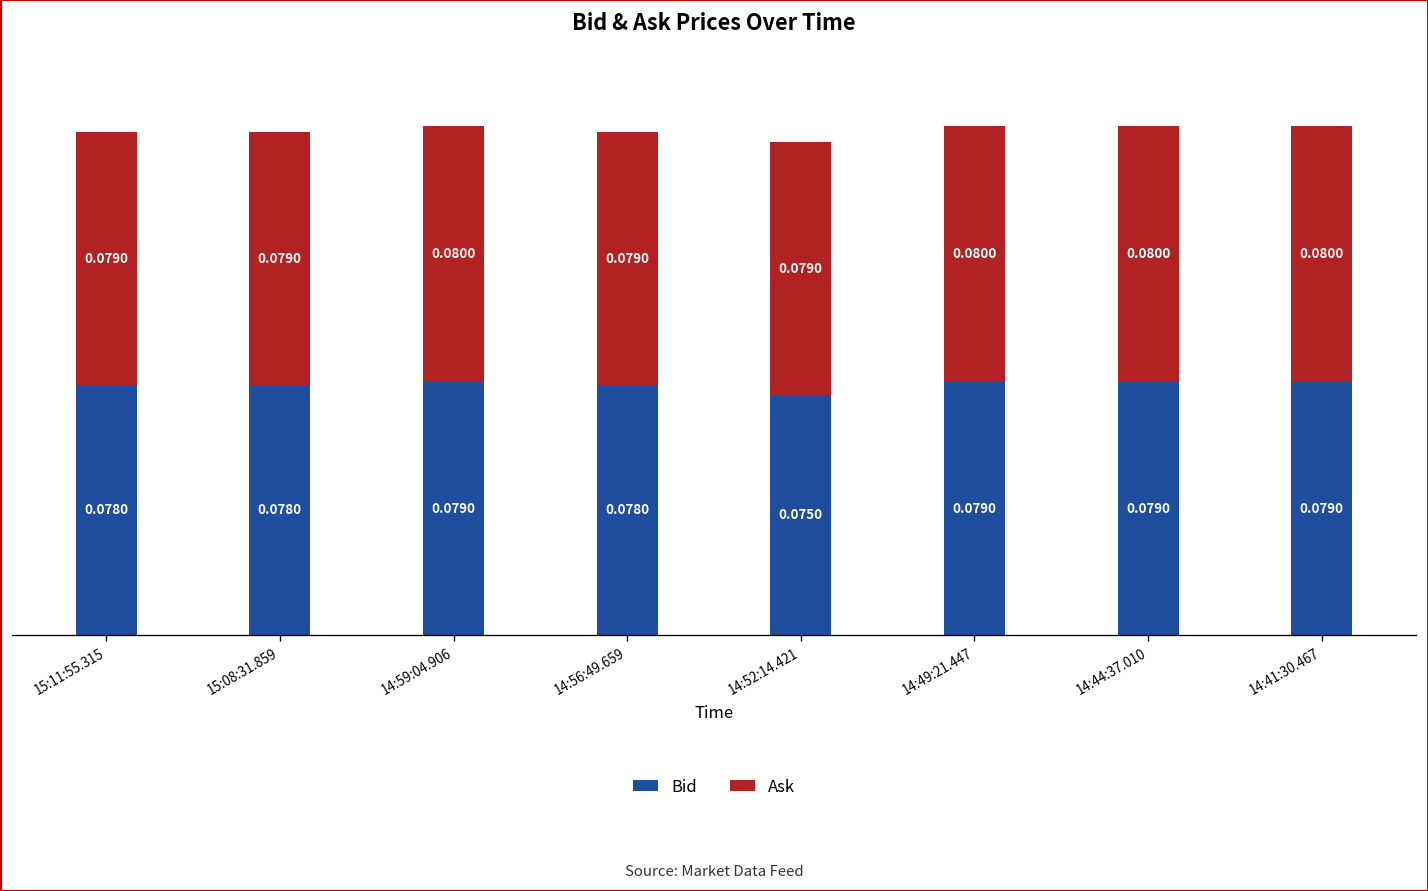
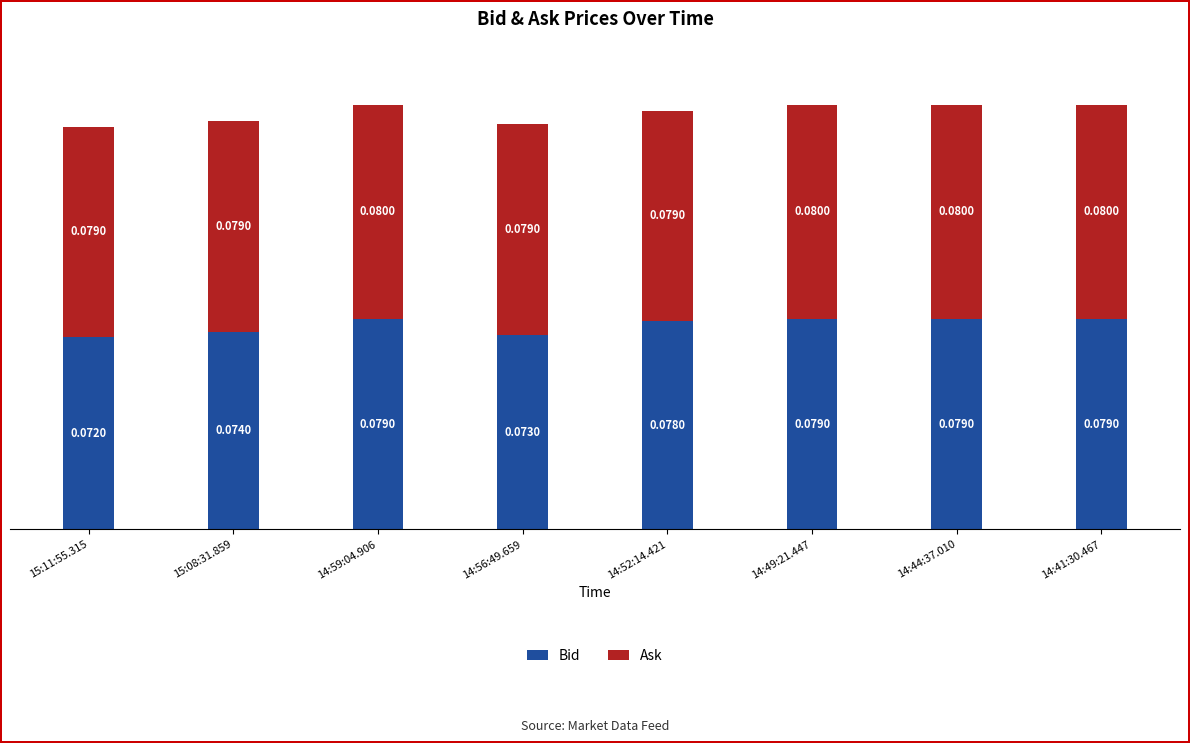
Bid, 15:11:55.315: 0.0780 -> 0.0720
Bid, 15:08:31.859: 0.0780 -> 0.0740
Bid, 14:56:49.659: 0.0780 -> 0.0730
Bid, 14:52:14.421: 0.0750 -> 0.0780
